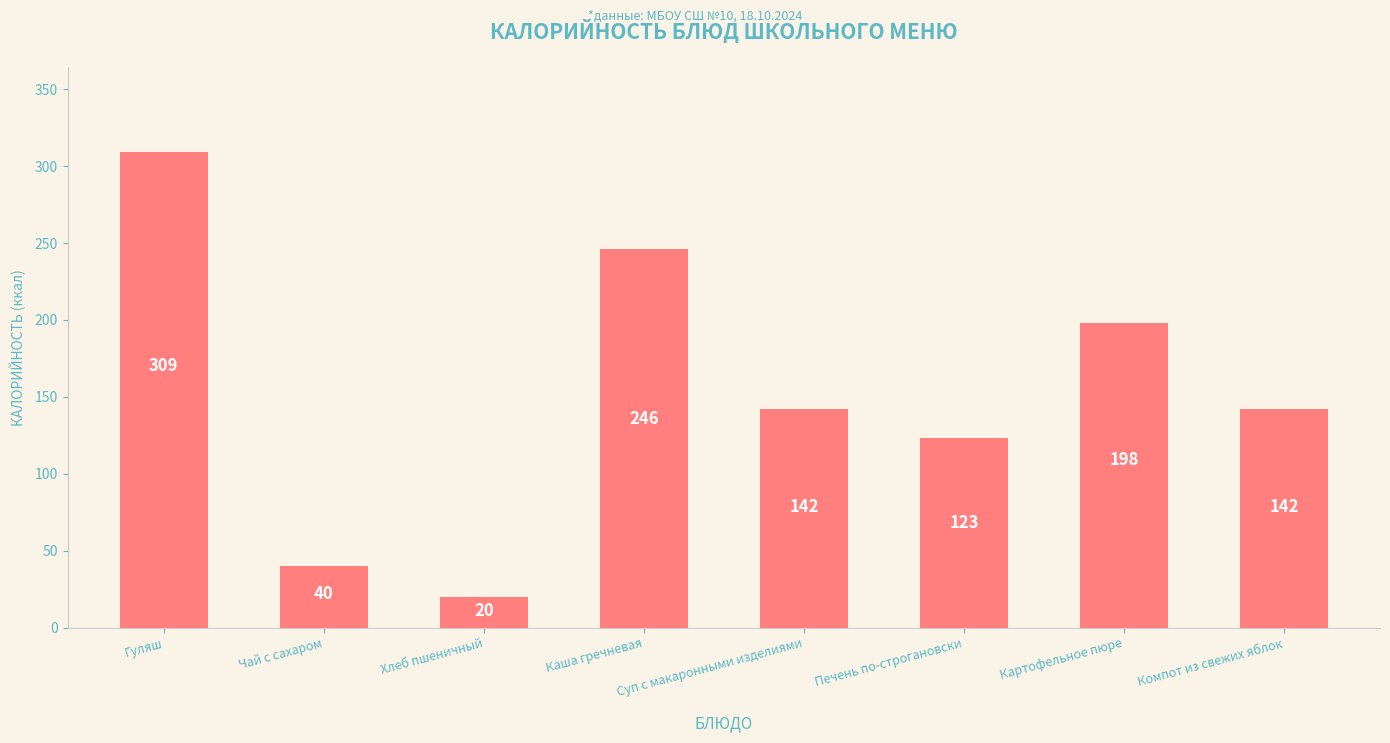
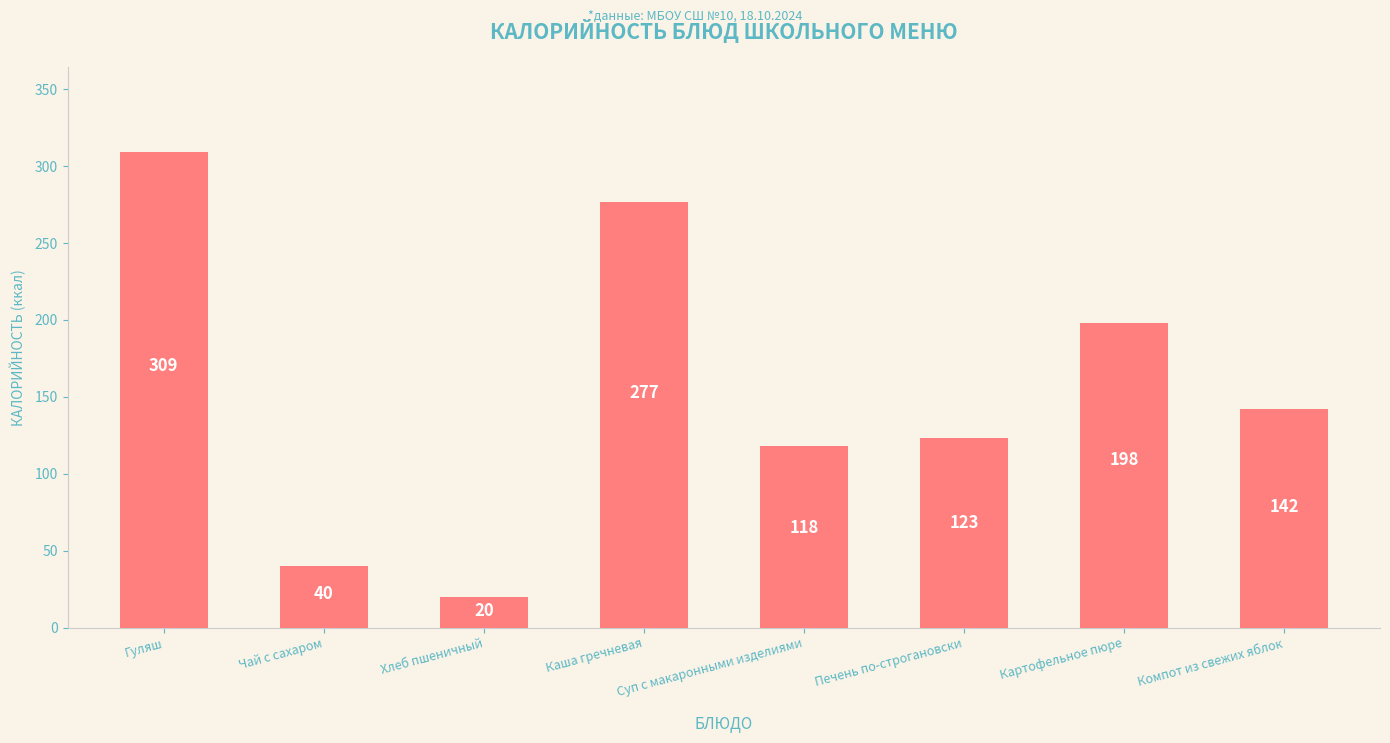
Каша гречневая: 246 -> 277
Суп с макаронными изделиями: 142 -> 118
